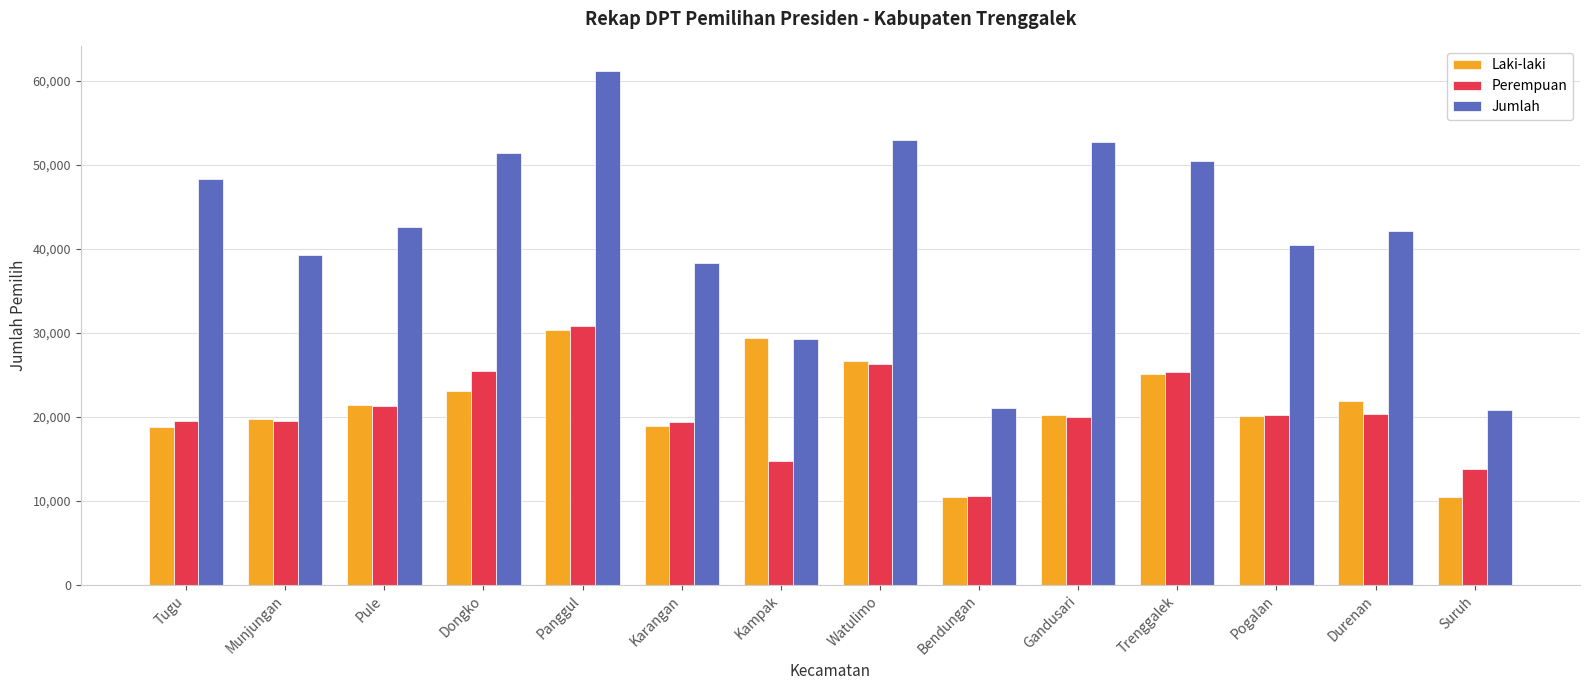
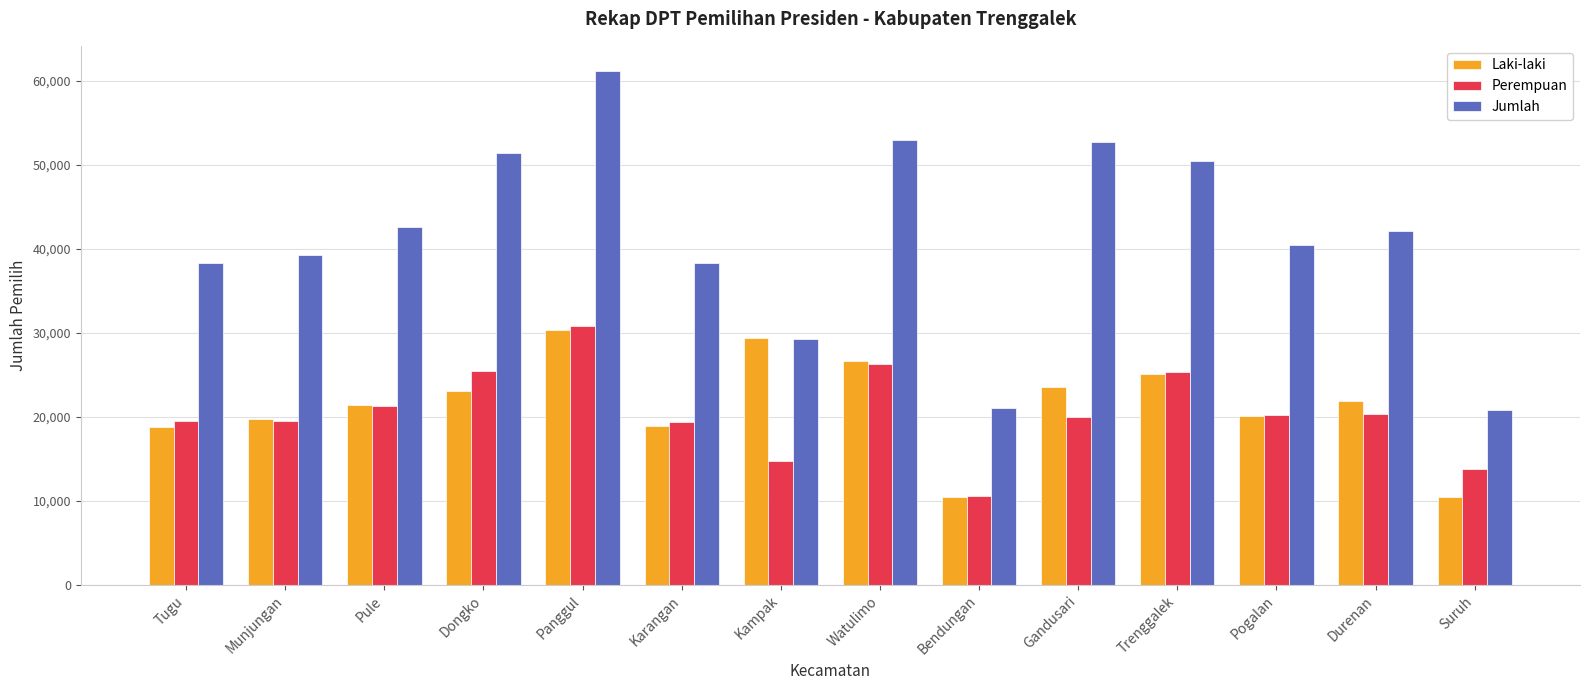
Jumlah, Tugu: 48,000 -> 38,000
Laki-laki, Gandusari: 20,000 -> 24,000
